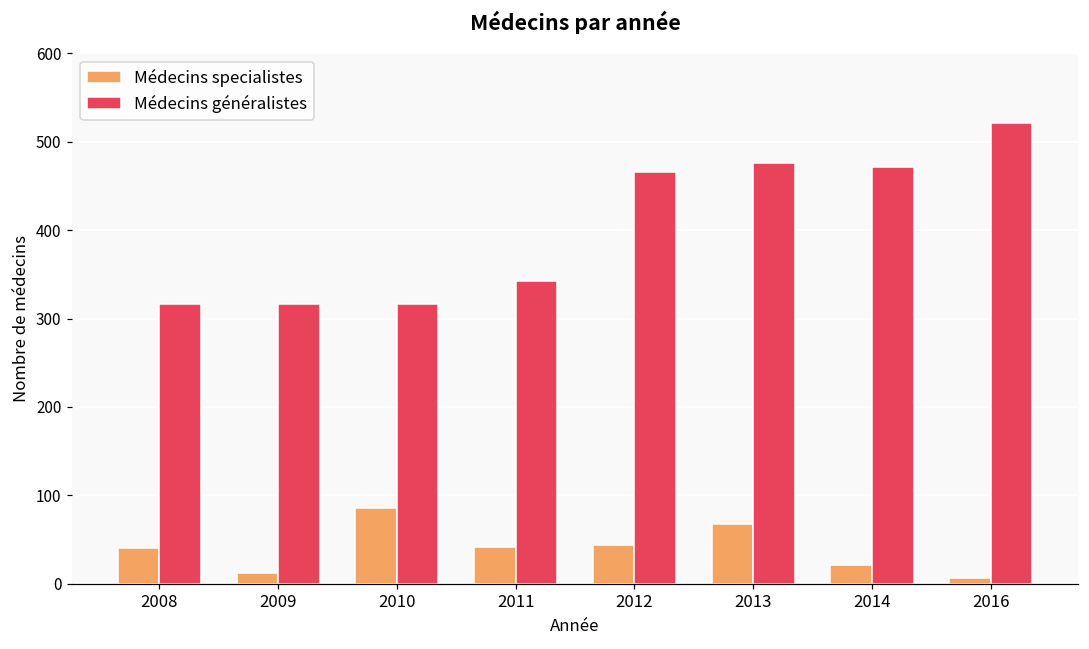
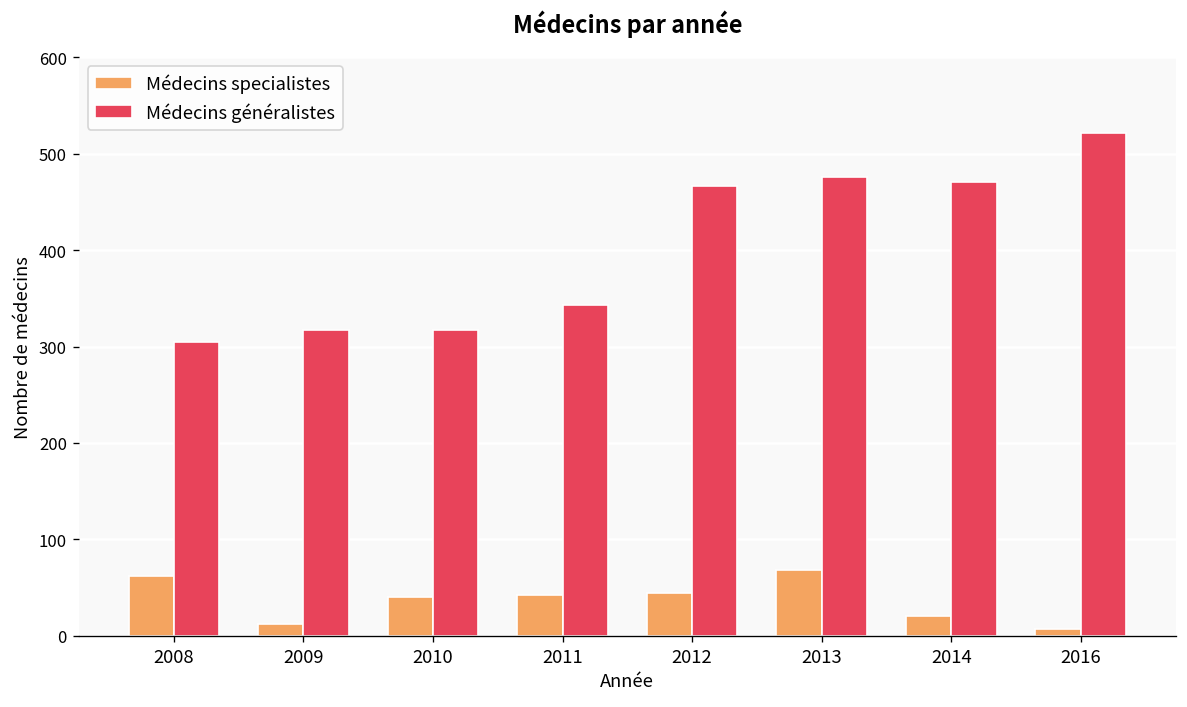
Médecins specialistes, 2008: 40 -> 60
Médecins généralistes, 2008: 320 -> 310
Médecins specialistes, 2010: 90 -> 40
